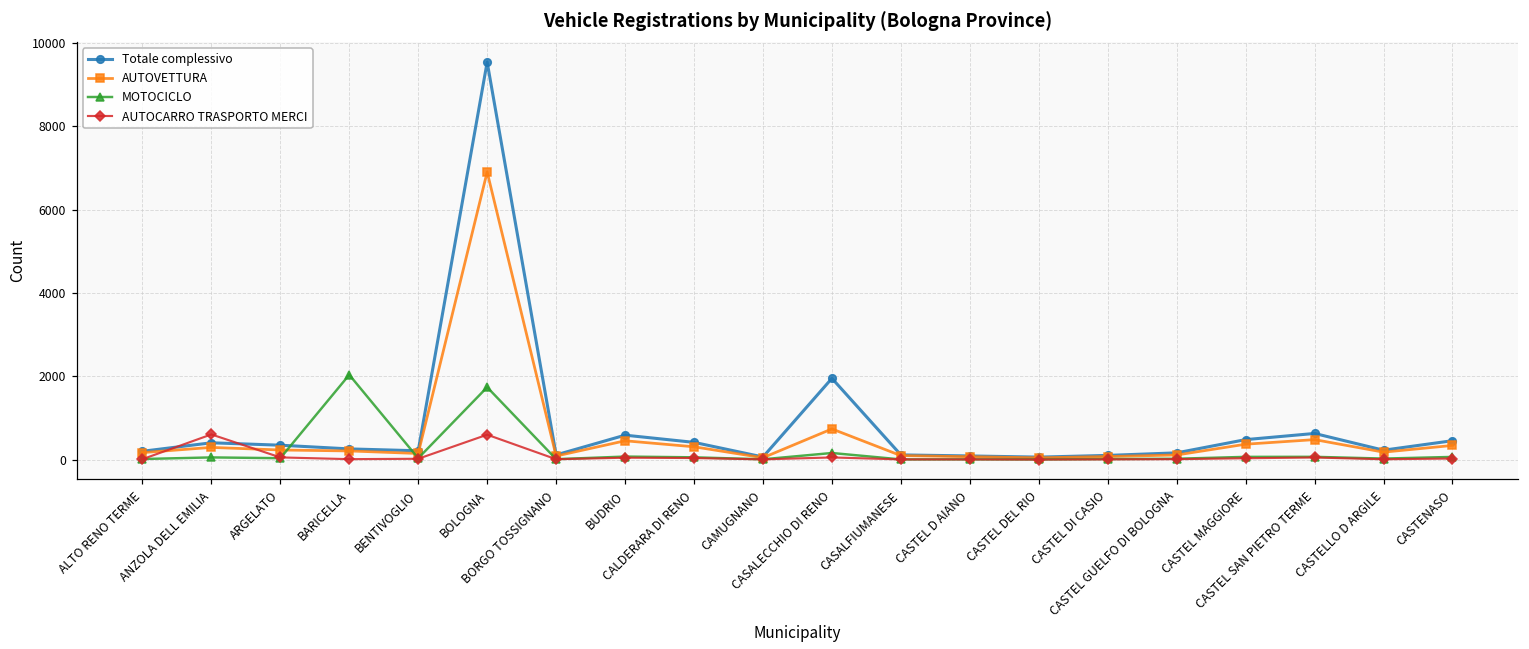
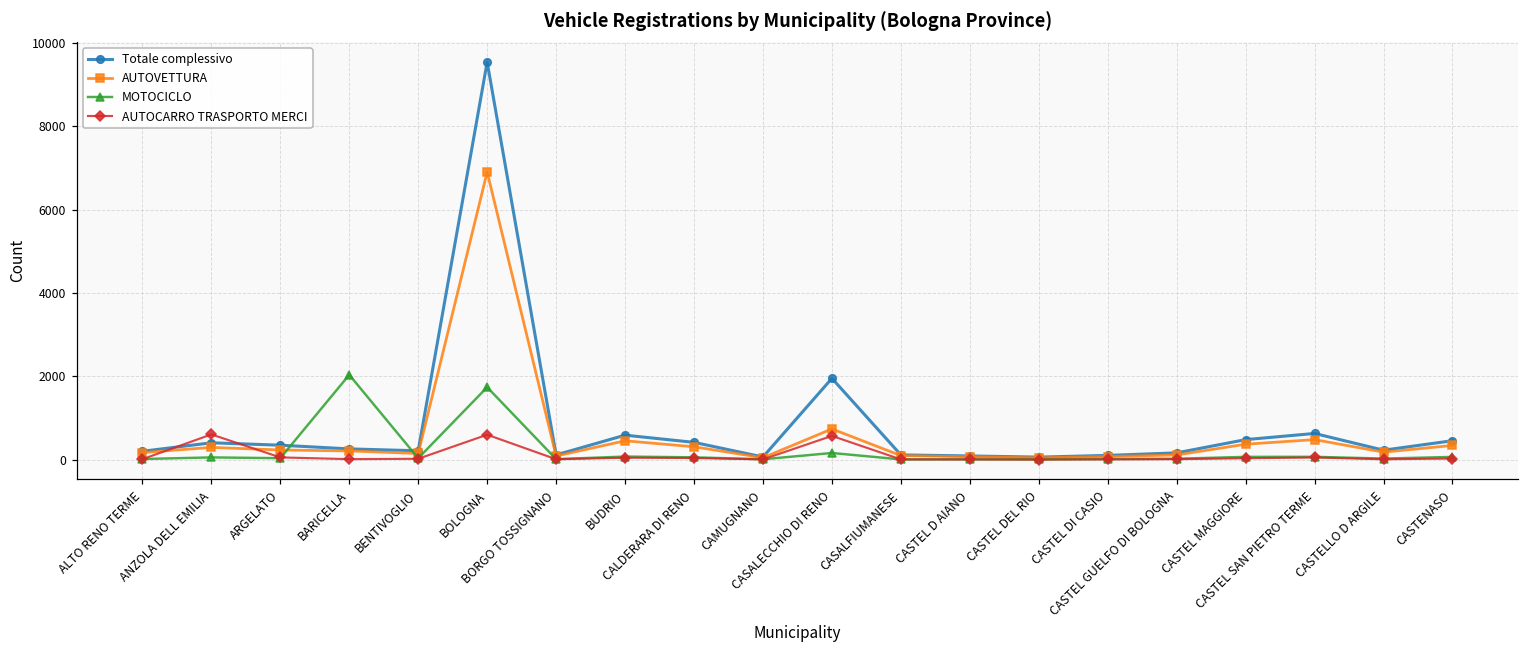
AUTOCARRO TRASPORTO MERCI, CASALECCHIO DI RENO: 100 -> 600
